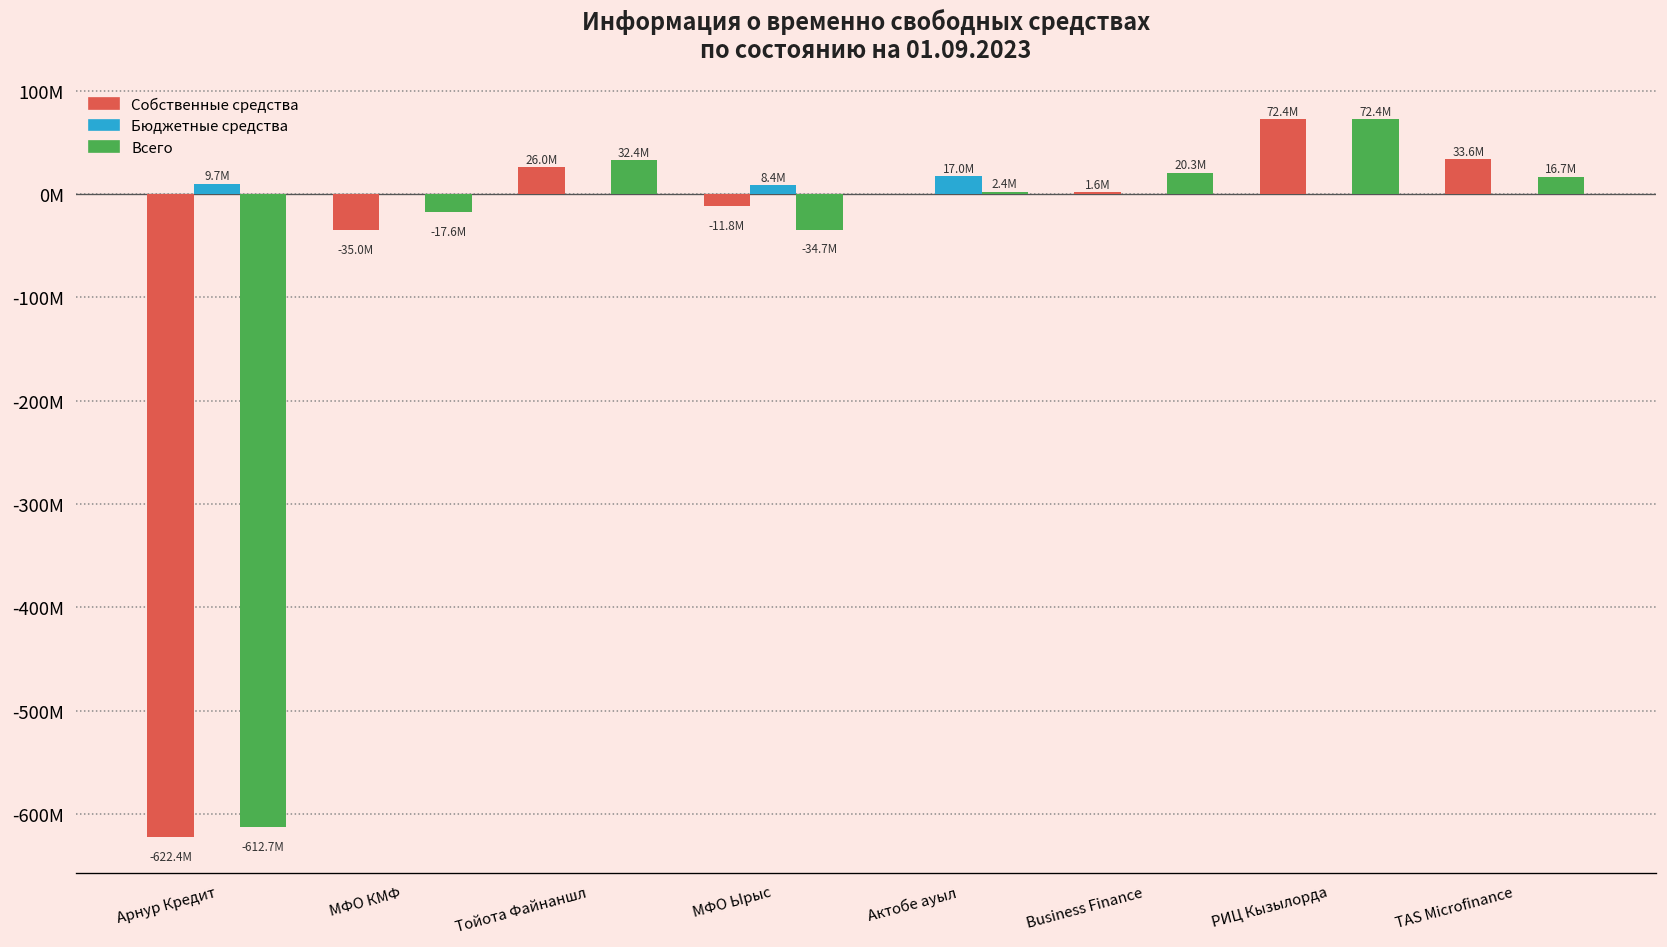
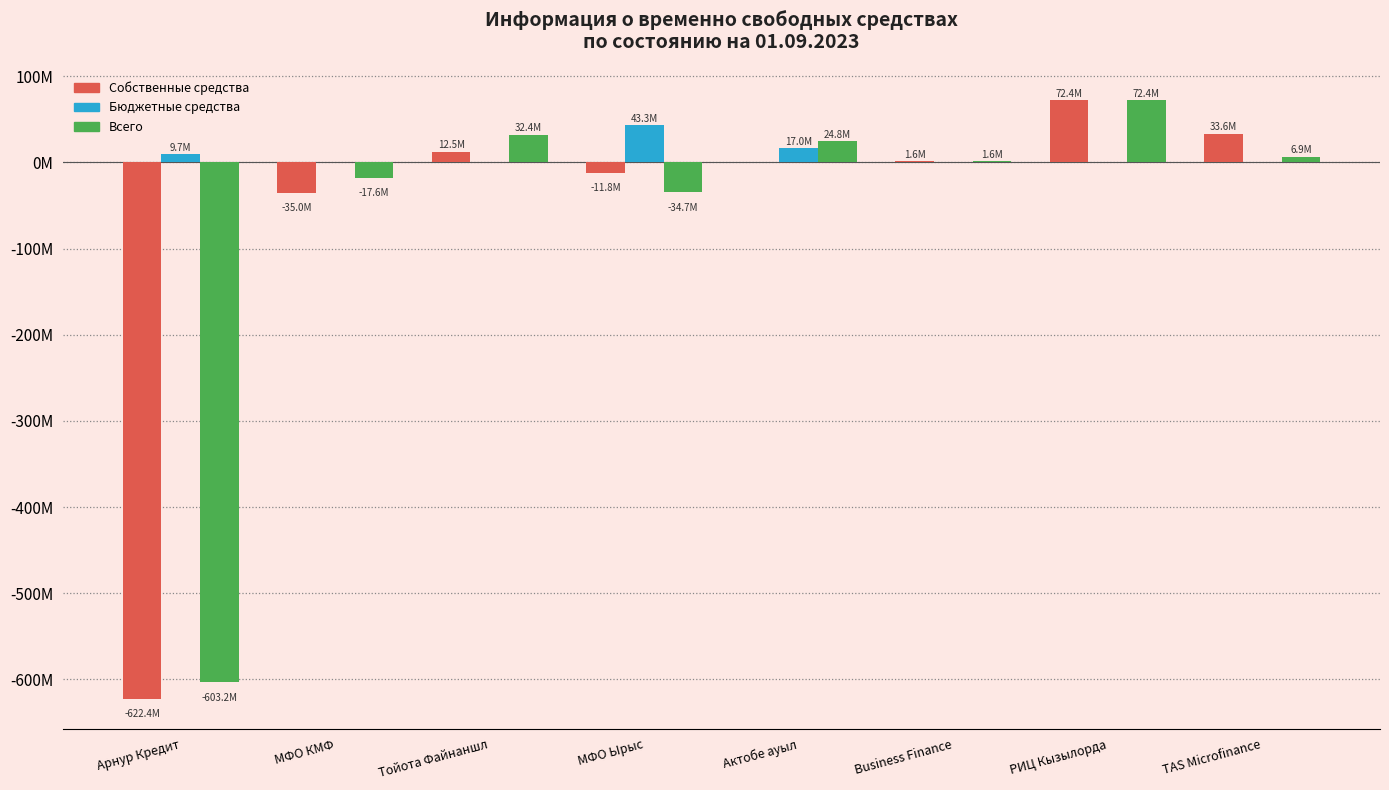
Всего, Арнур Кредит: -612.7M -> -603.2M
Собственные средства, Тойота Файнаншл: 26.0M -> 12.5M
Бюджетные средства, МФО Ырыс: 8.4M -> 43.3M
Всего, Актобе ауыл: 2.4M -> 24.8M
Всего, Business Finance: 20.3M -> 1.6M
Всего, TAS Microfinance: 16.7M -> 6.9M
